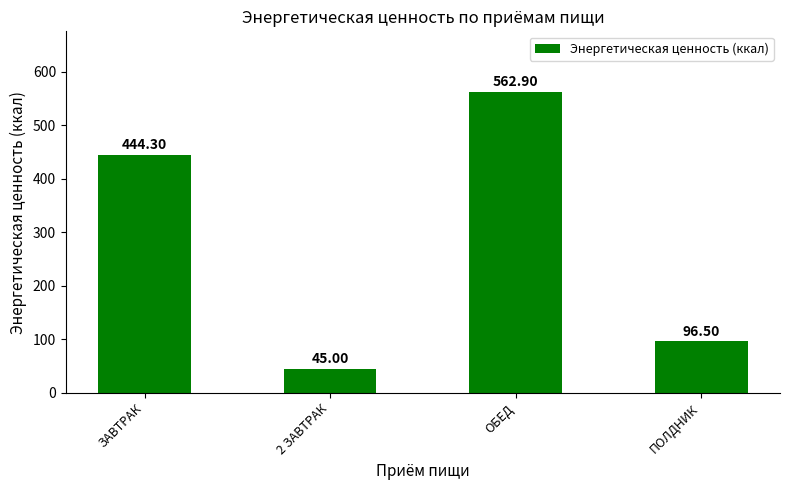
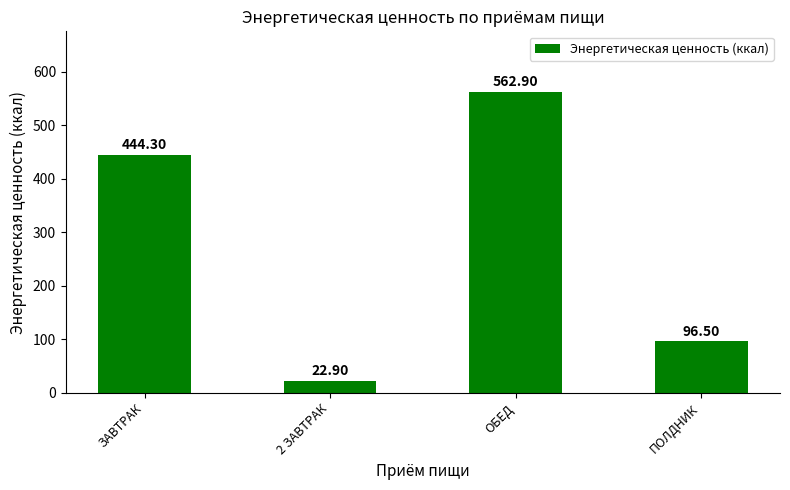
2 ЗАВТРАК: 45.00 -> 22.90
